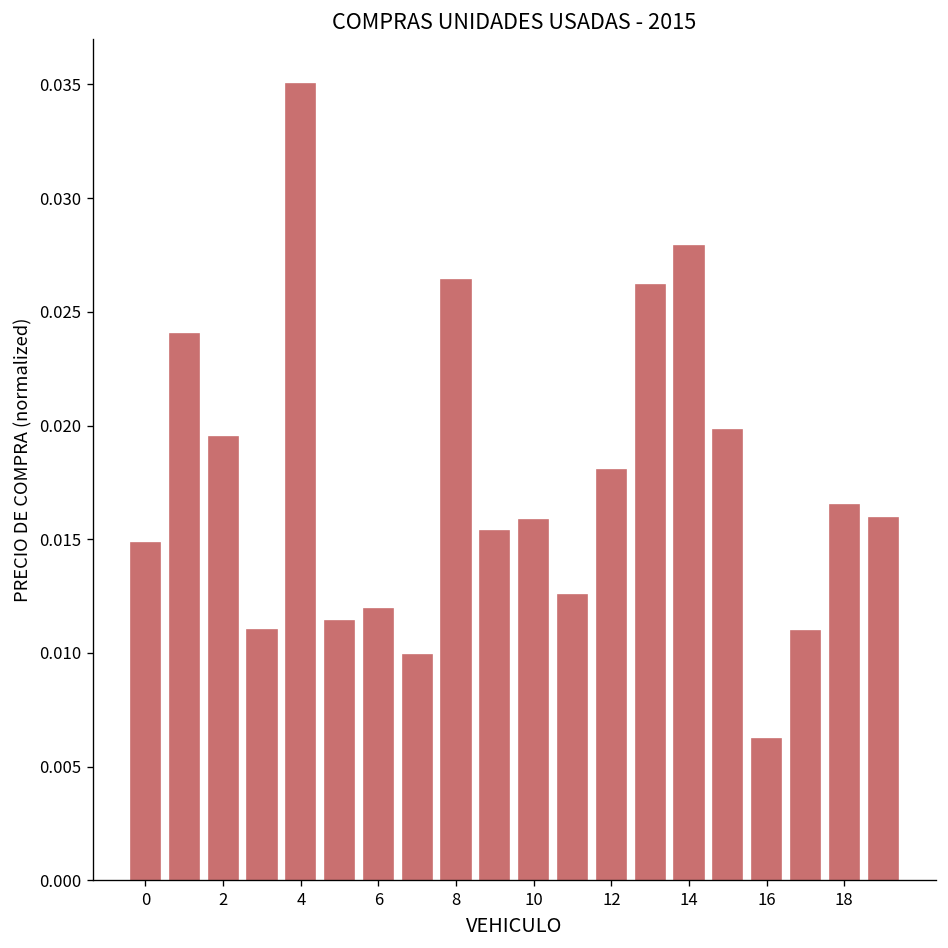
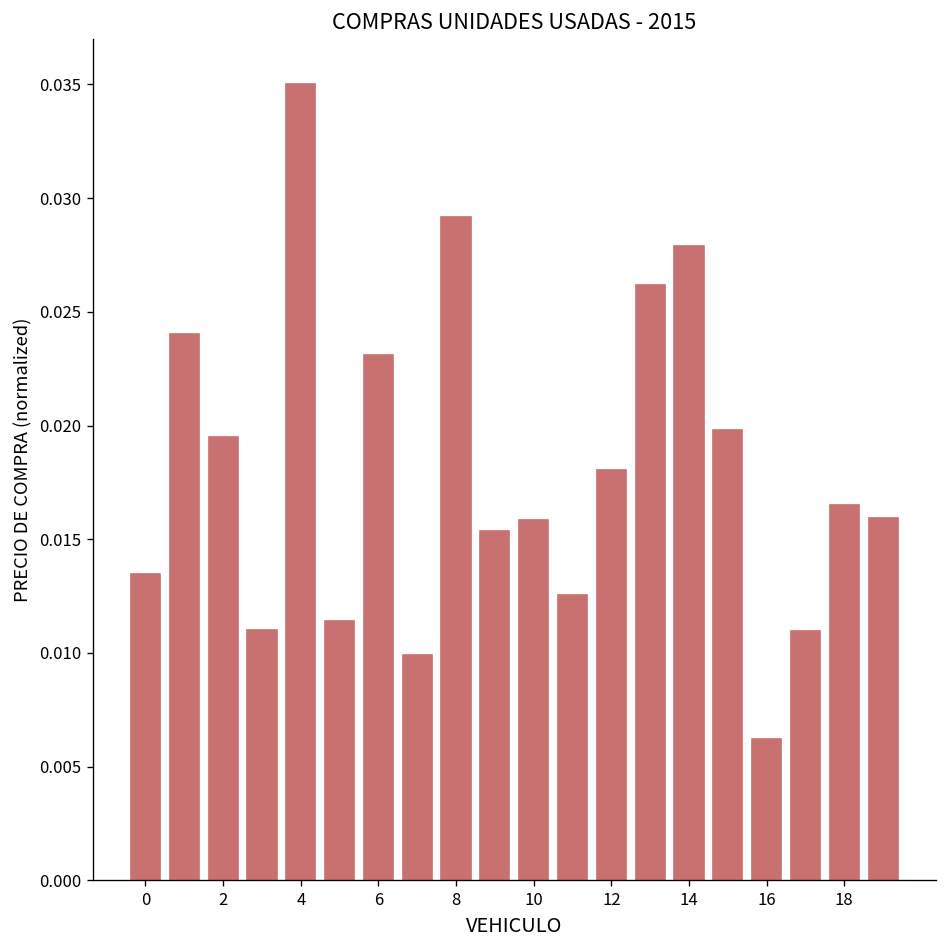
0: 0.0148 -> 0.0135
6: 0.0120 -> 0.0231
8: 0.0264 -> 0.0292
